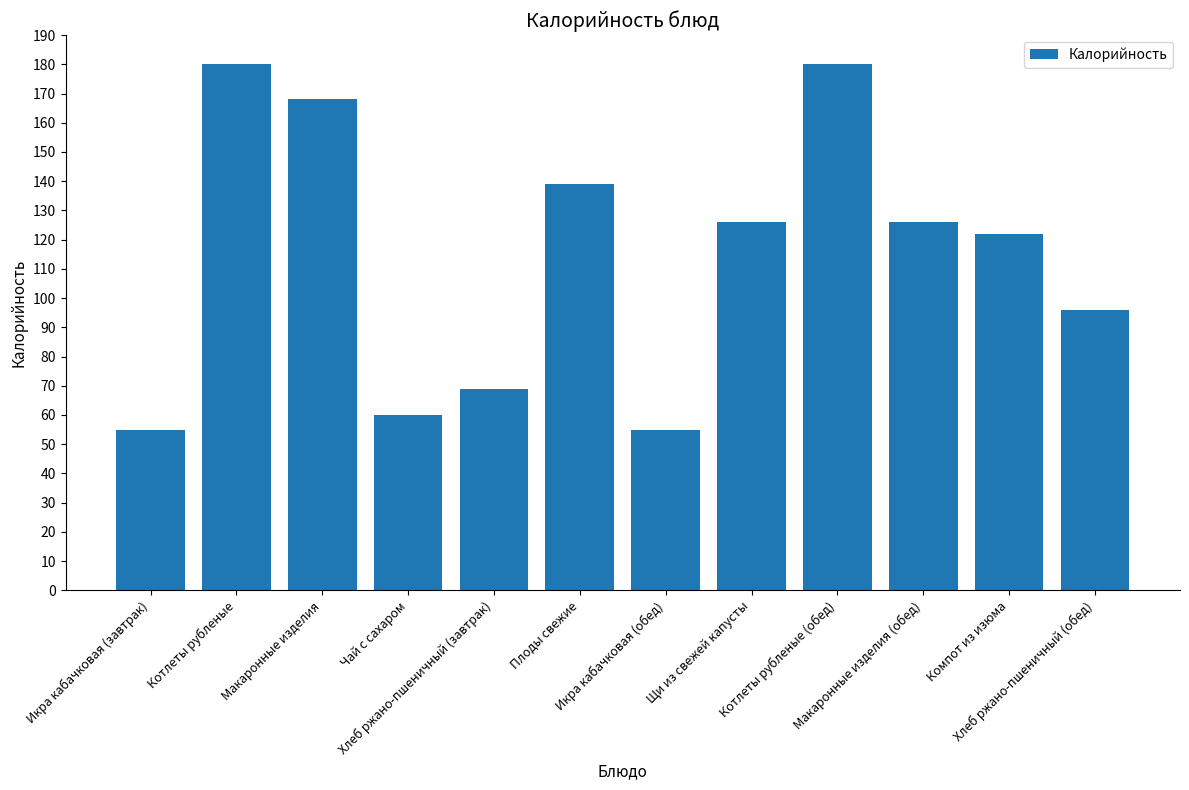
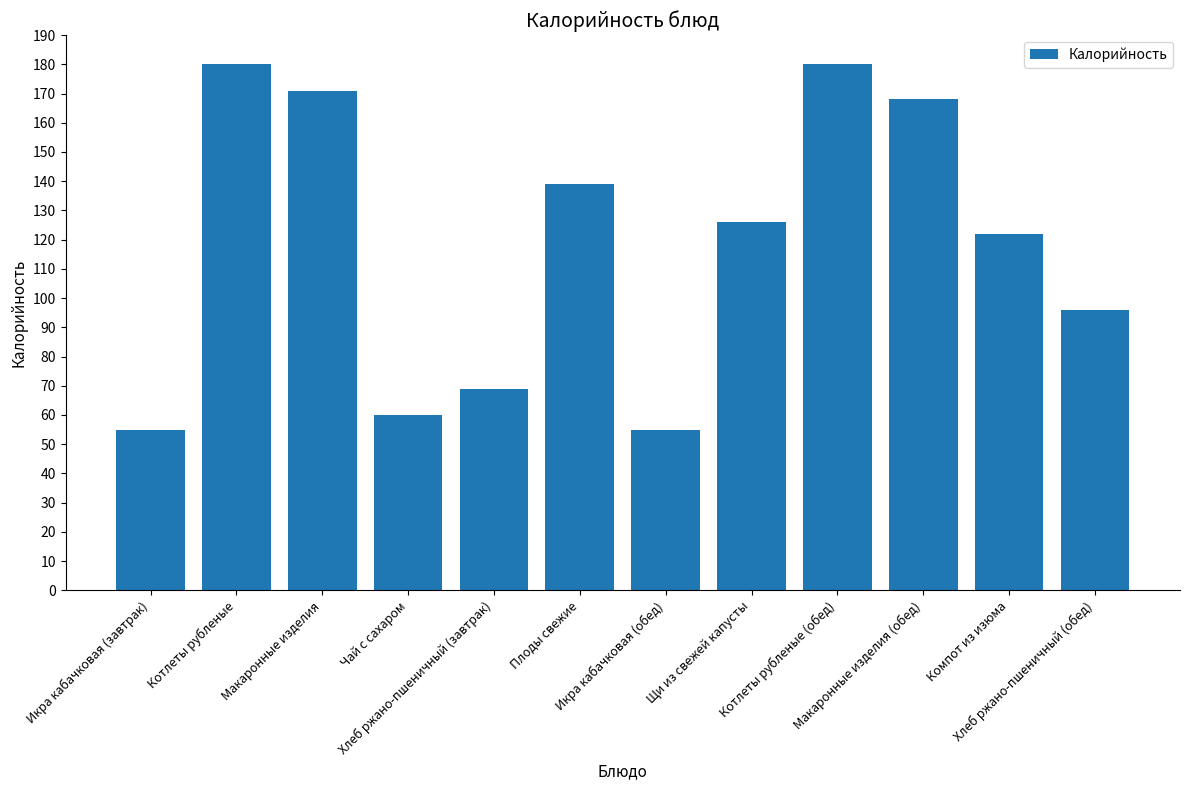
Макаронные изделия: 168 -> 171
Макаронные изделия (обед): 126 -> 168
